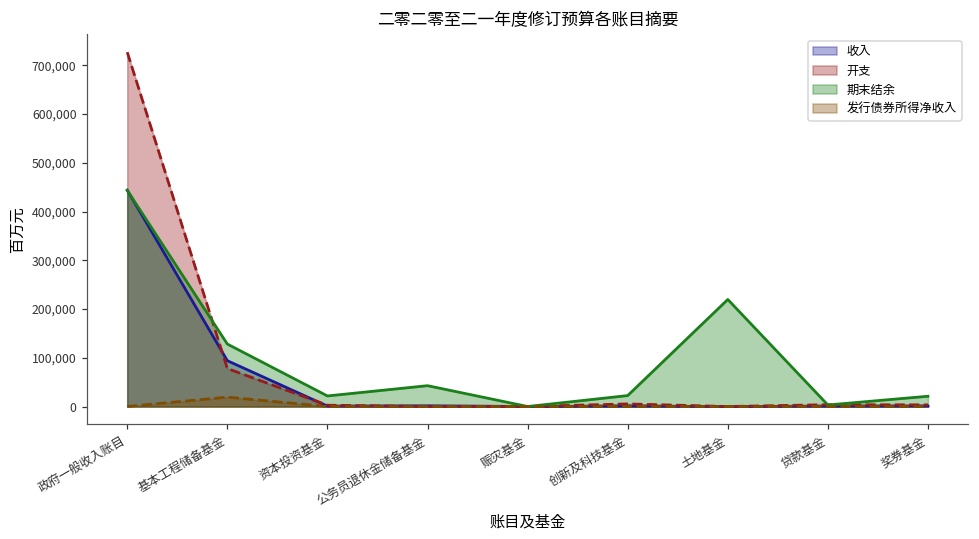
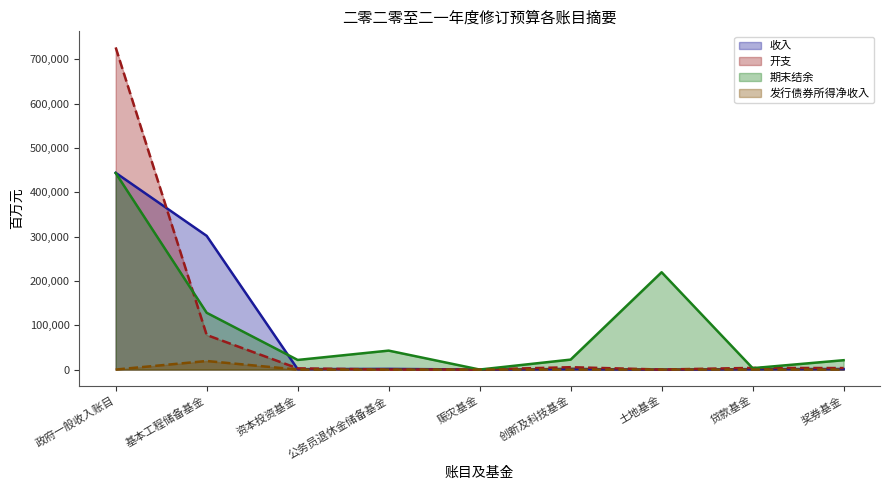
收入, 基本工程储备基金: 90,000 -> 300,000
